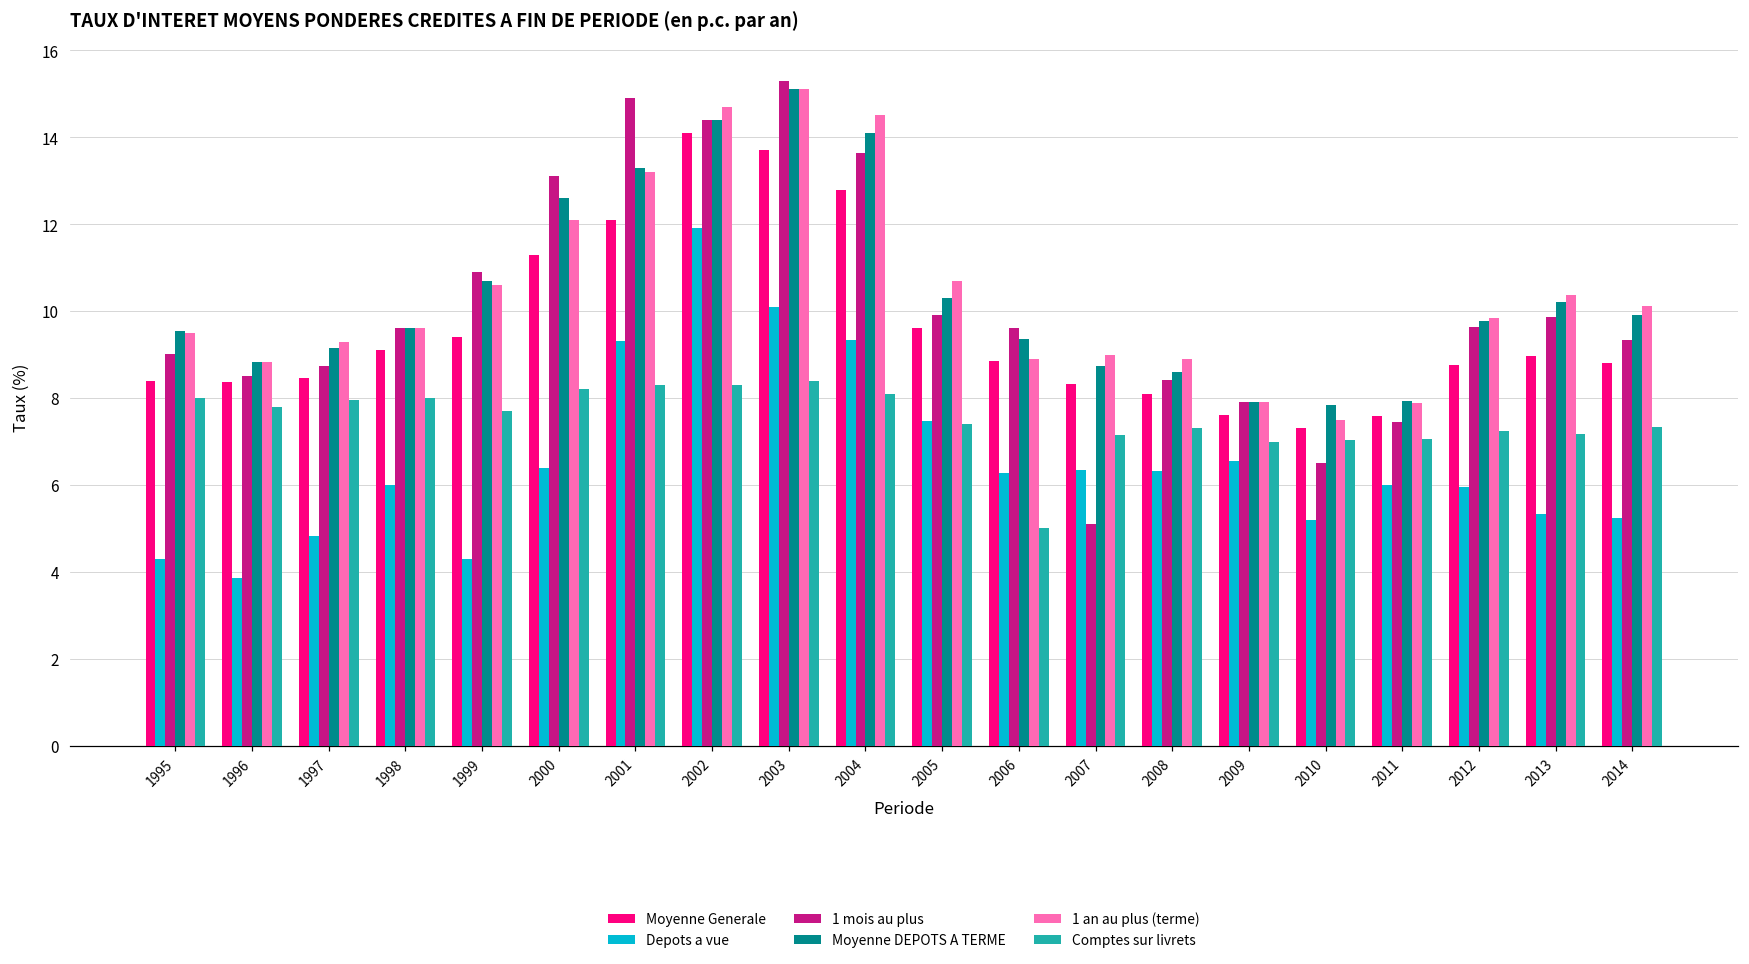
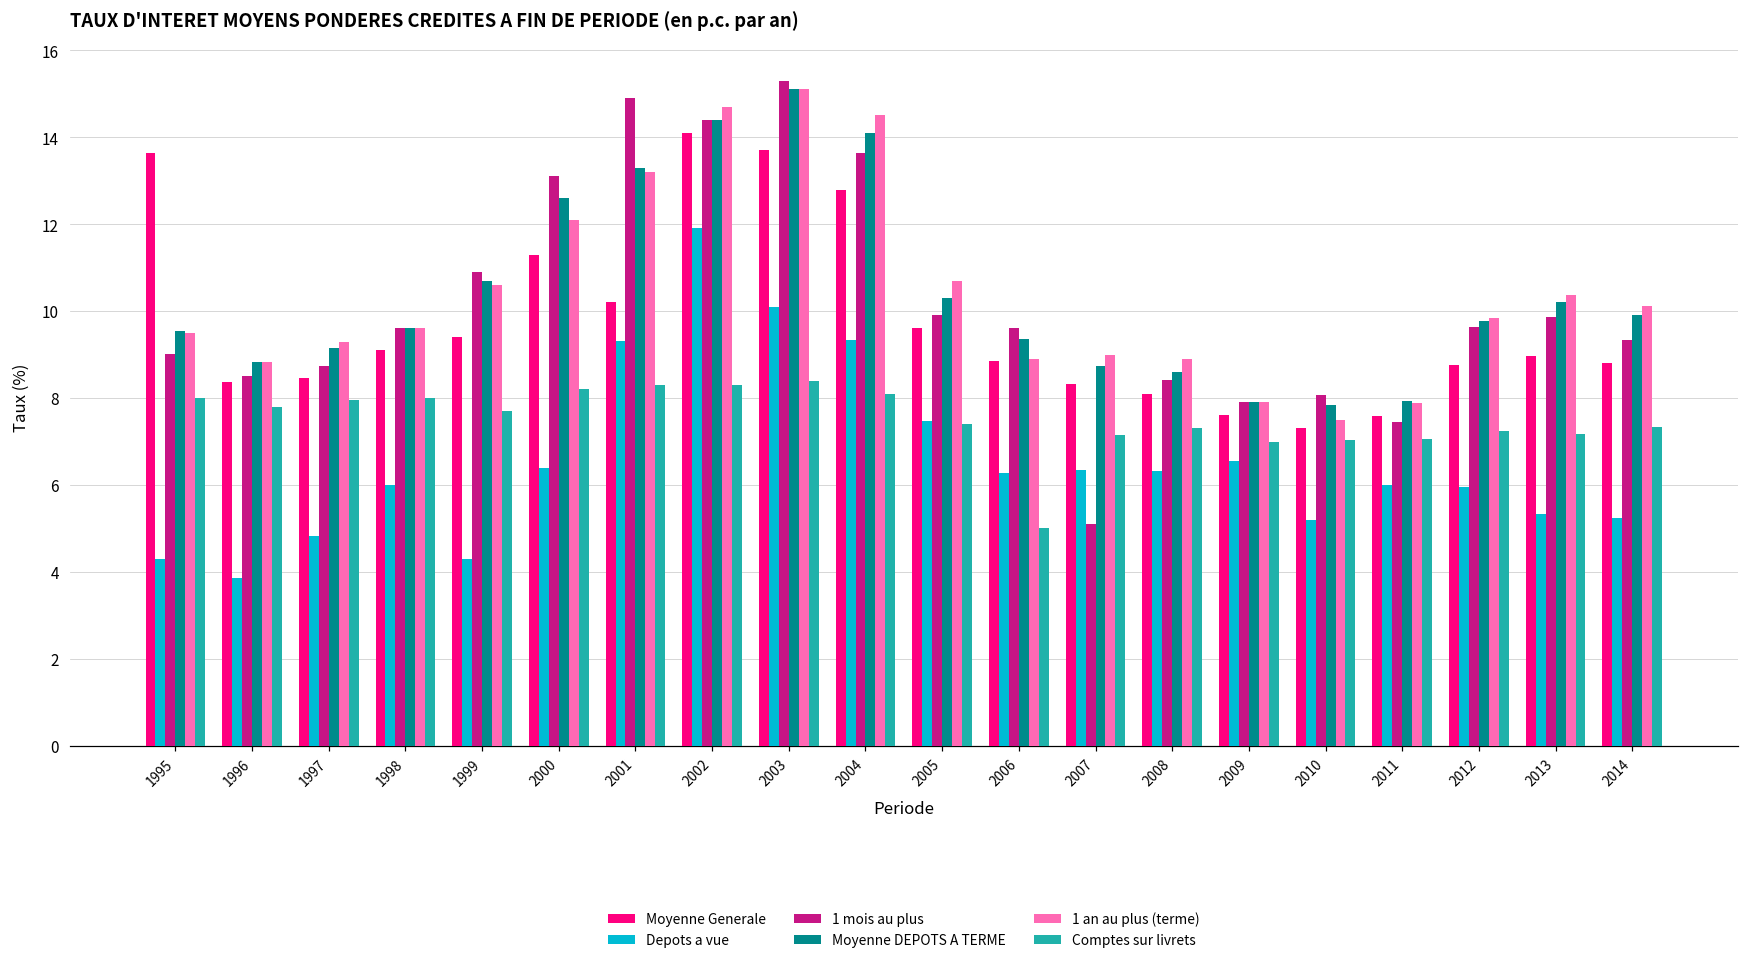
Moyenne Generale, 1995: 8.4 -> 13.6
Moyenne Generale, 2001: 12.1 -> 10.2
1 mois au plus, 2010: 6.5 -> 8.1
